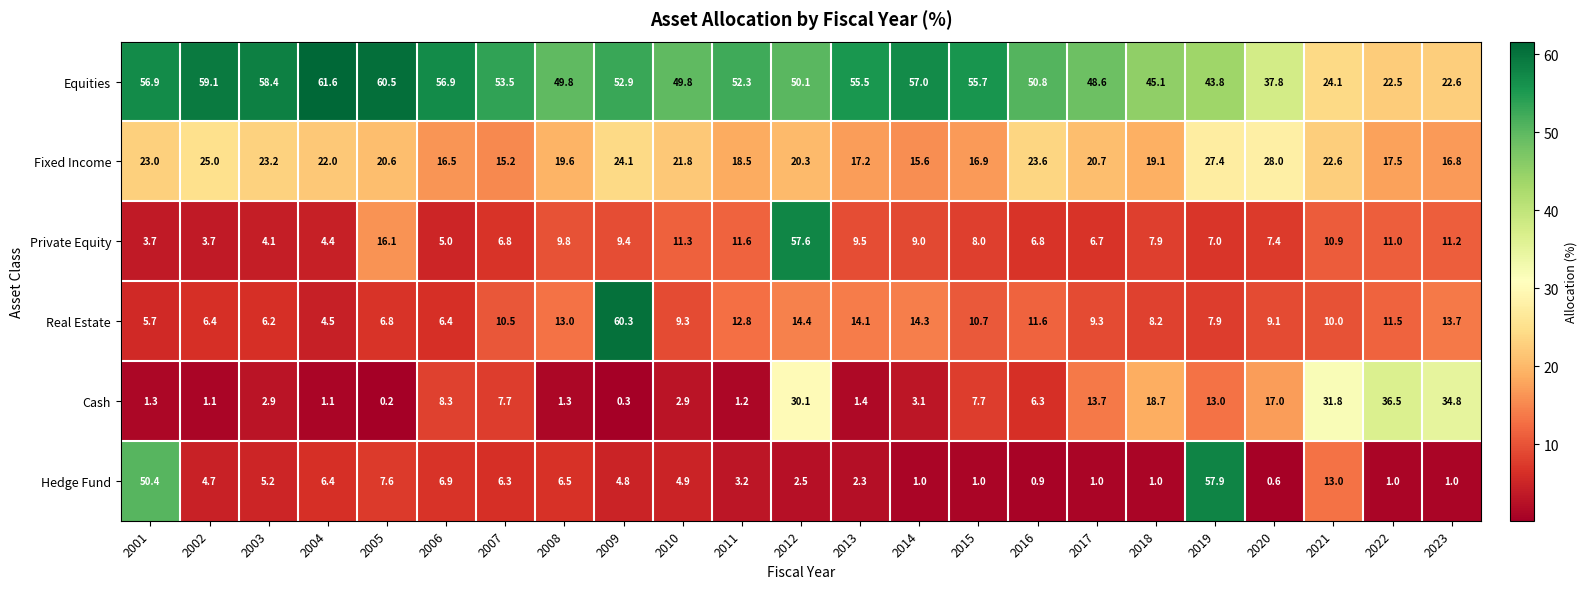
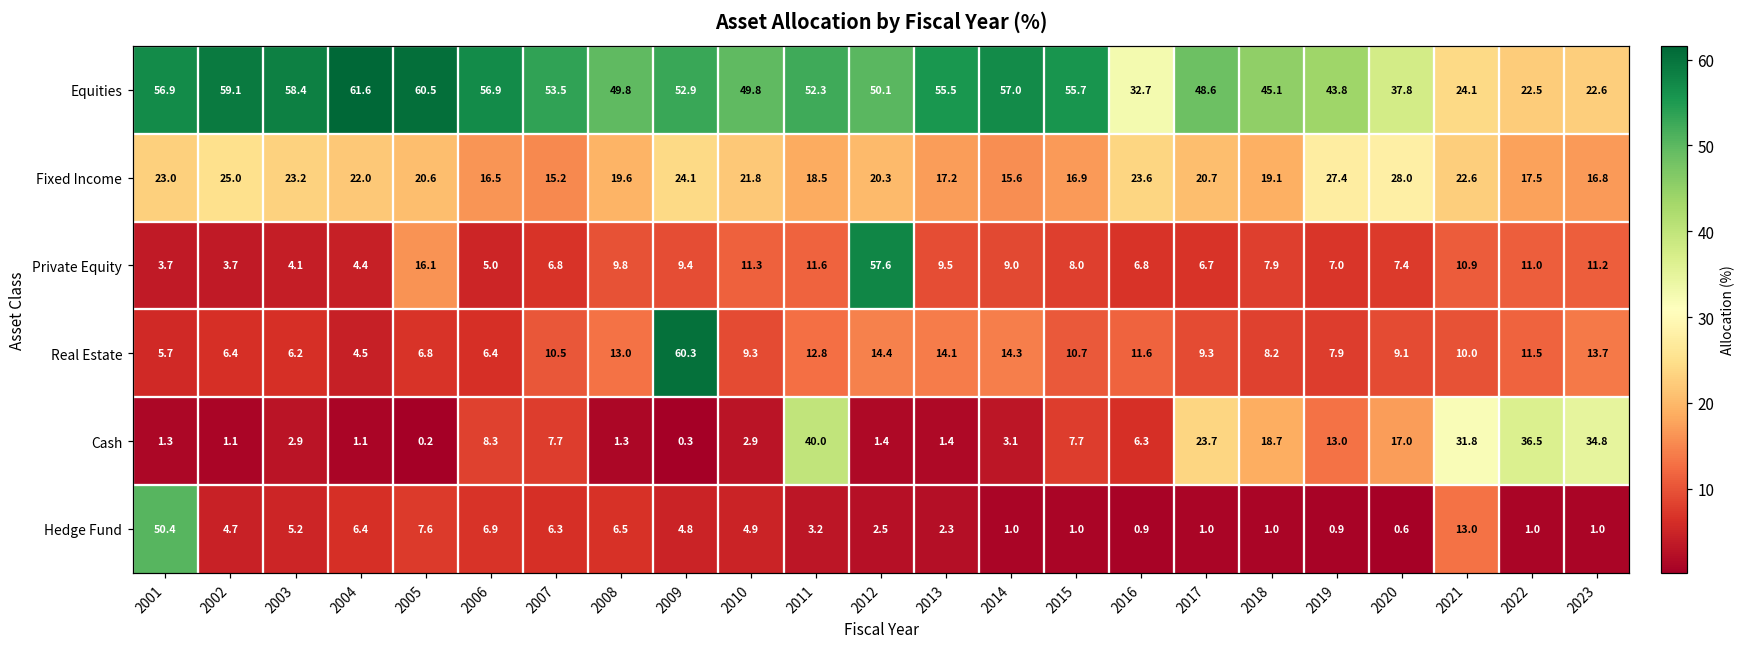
Equities, 2016: 50.8 -> 32.7
Cash, 2011: 1.2 -> 40.0
Cash, 2012: 30.1 -> 1.4
Cash, 2017: 13.7 -> 23.7
Hedge Fund, 2019: 57.9 -> 0.9
